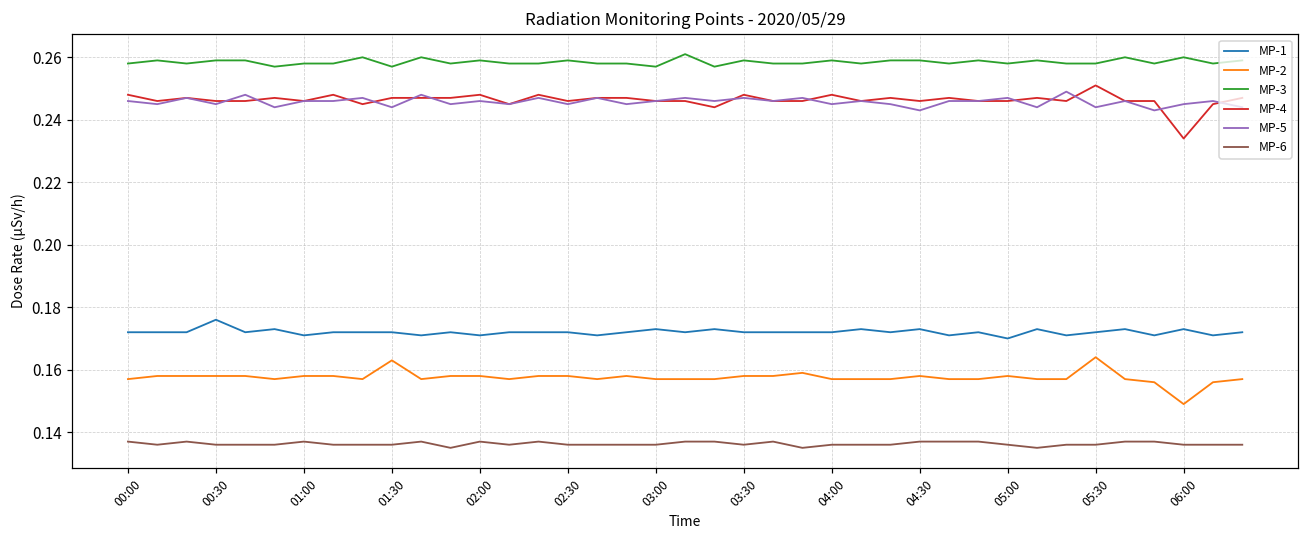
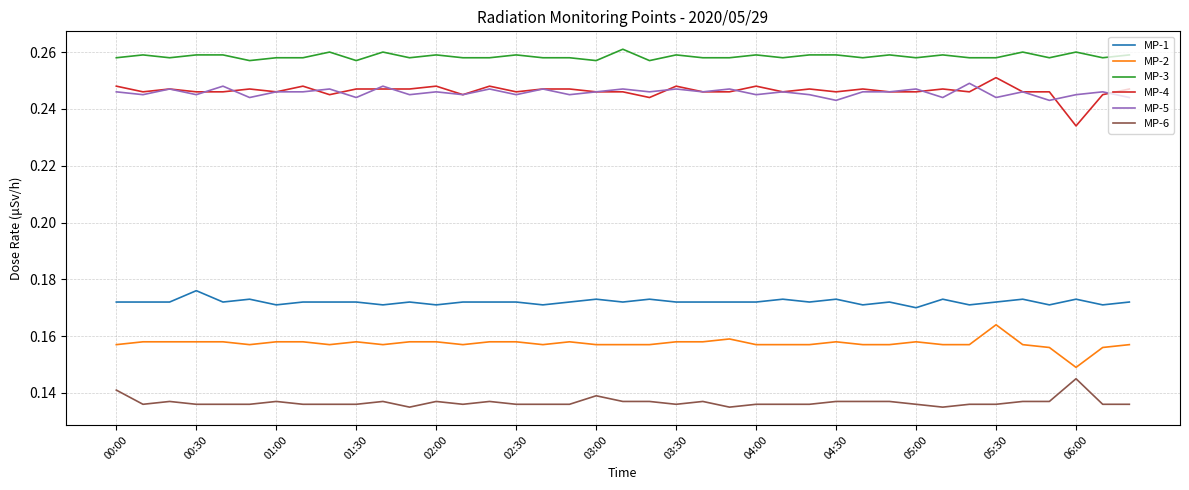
MP-6, 00:00: 0.137 -> 0.141
MP-2, 01:30: 0.163 -> 0.158
MP-6, 03:00: 0.136 -> 0.139
MP-6, 06:00: 0.136 -> 0.145
